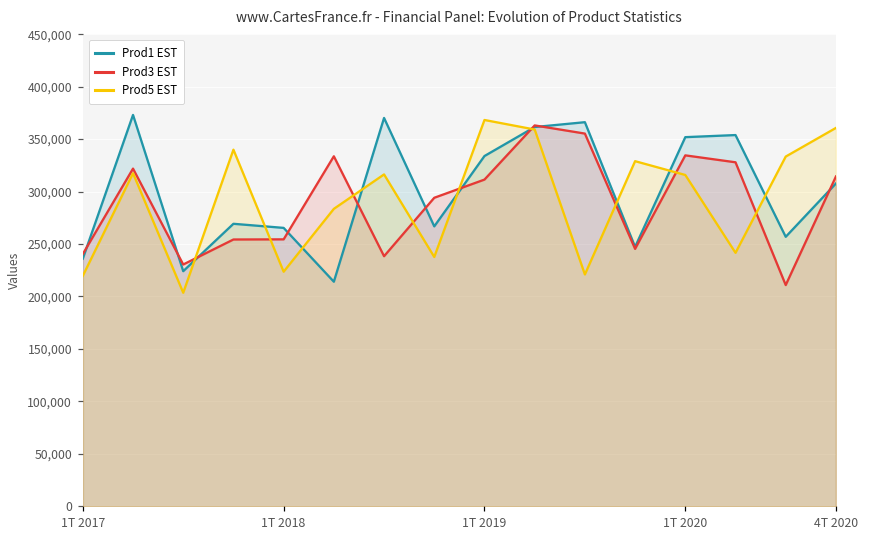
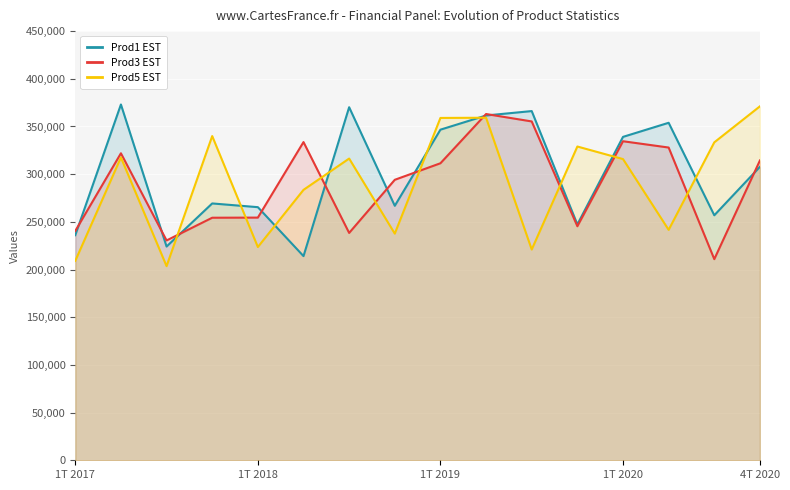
Prod5 EST, 1T 2017: 220,000 -> 210,000
Prod1 EST, 1T 2019: 330,000 -> 350,000
Prod5 EST, 1T 2019: 370,000 -> 360,000
Prod1 EST, 1T 2020: 350,000 -> 340,000
Prod5 EST, 4T 2020: 360,000 -> 370,000
